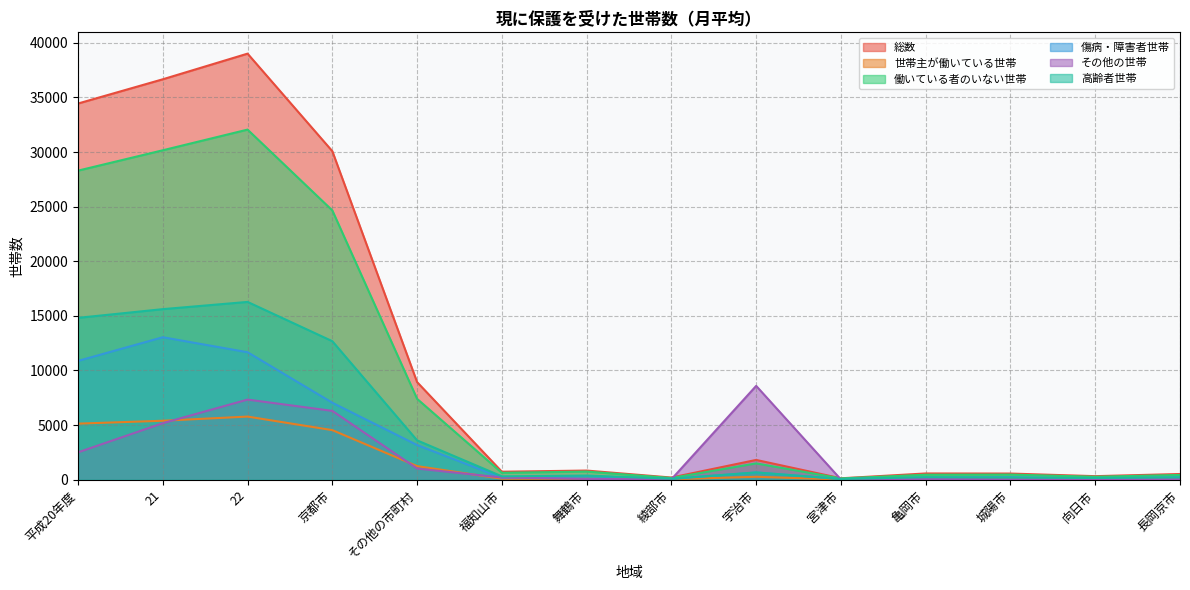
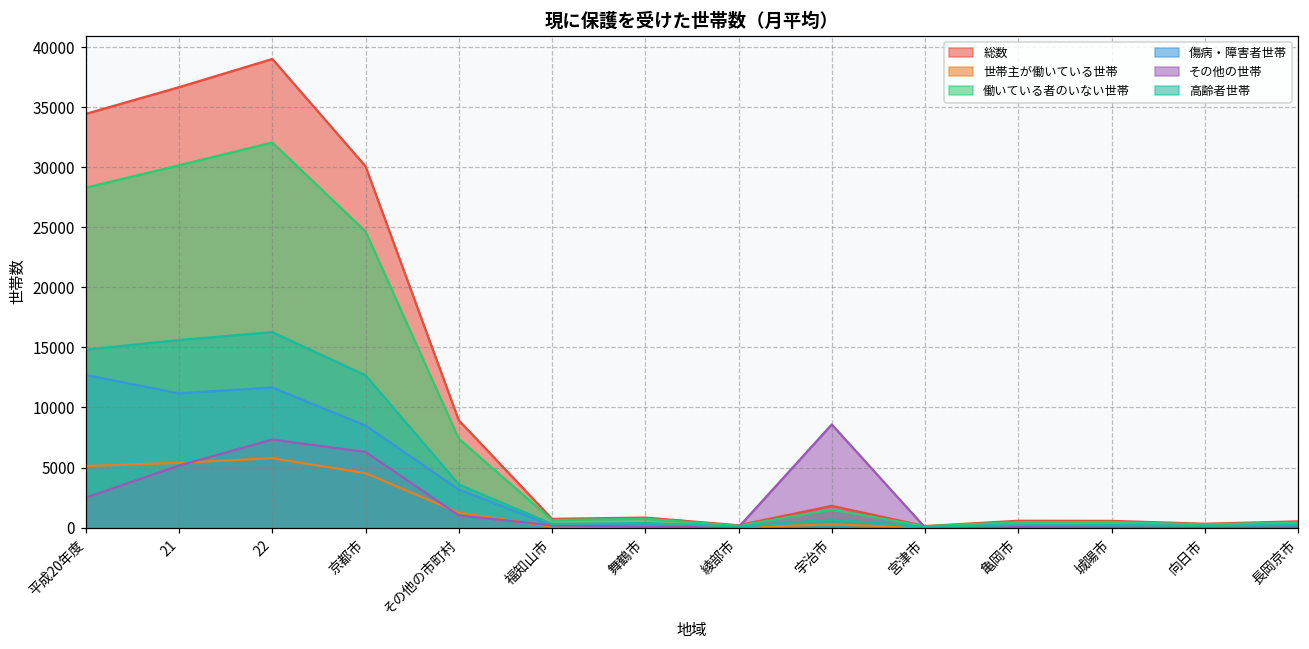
傷病・障害者世帯, 平成20年度: 10900 -> 12700
傷病・障害者世帯, 21: 13000 -> 11200
傷病・障害者世帯, 京都市: 7000 -> 8500
